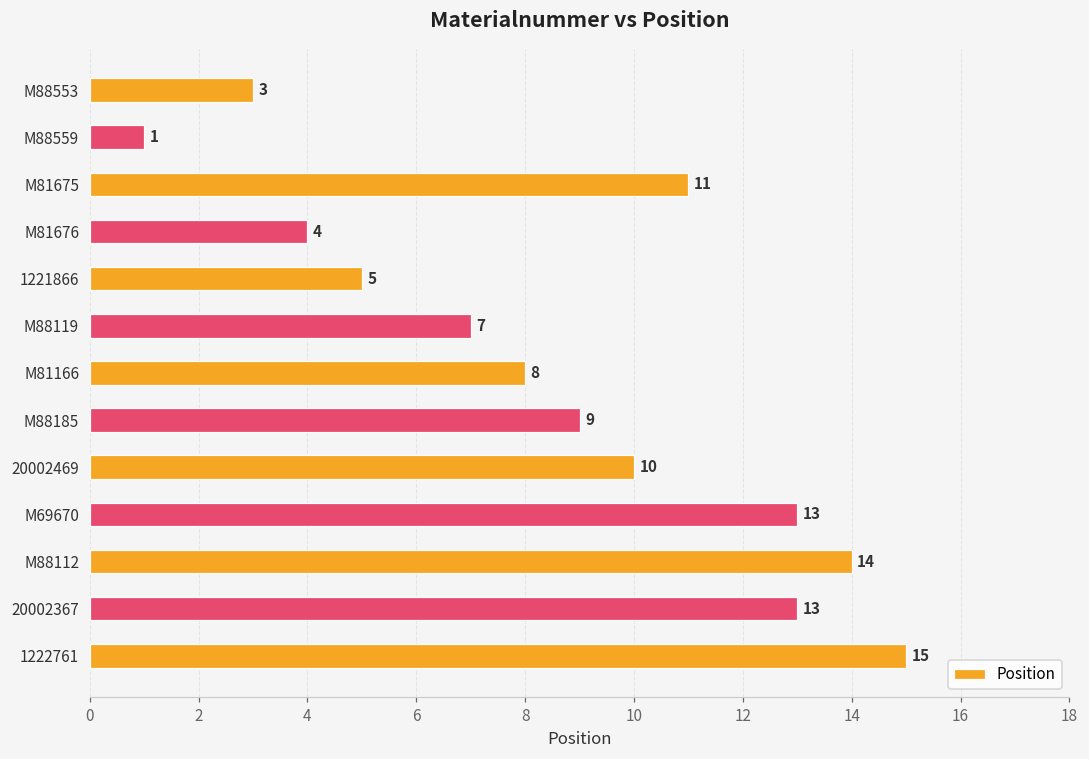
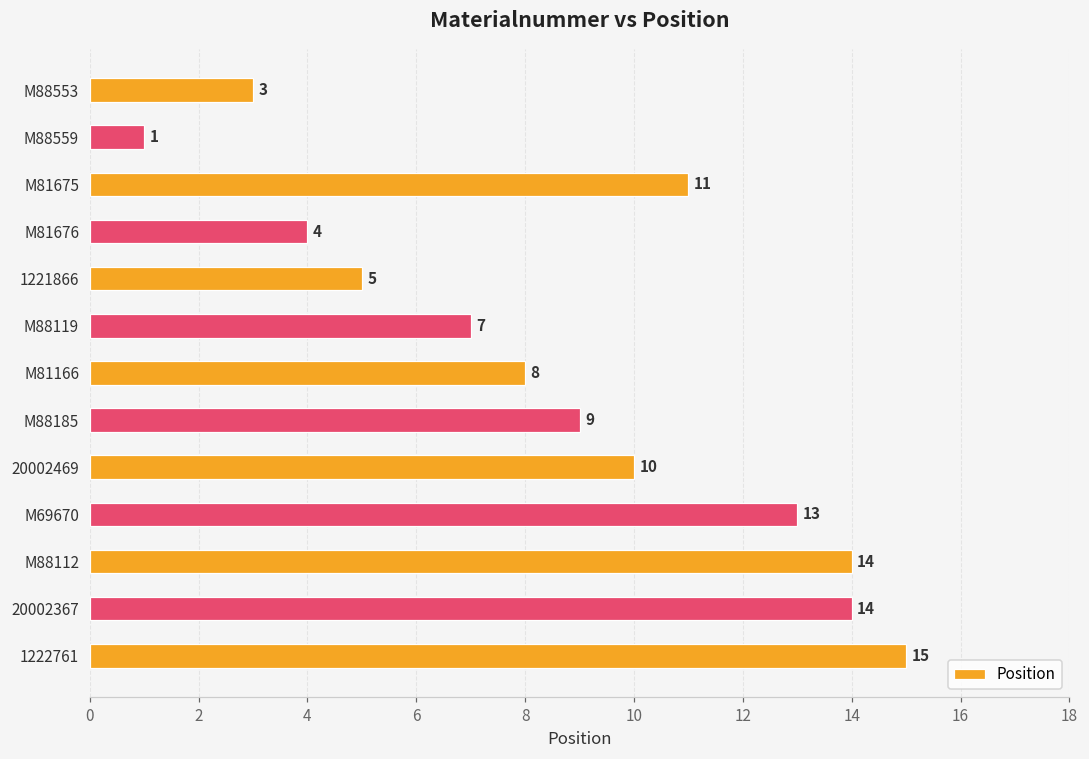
20002367: 13 -> 14
